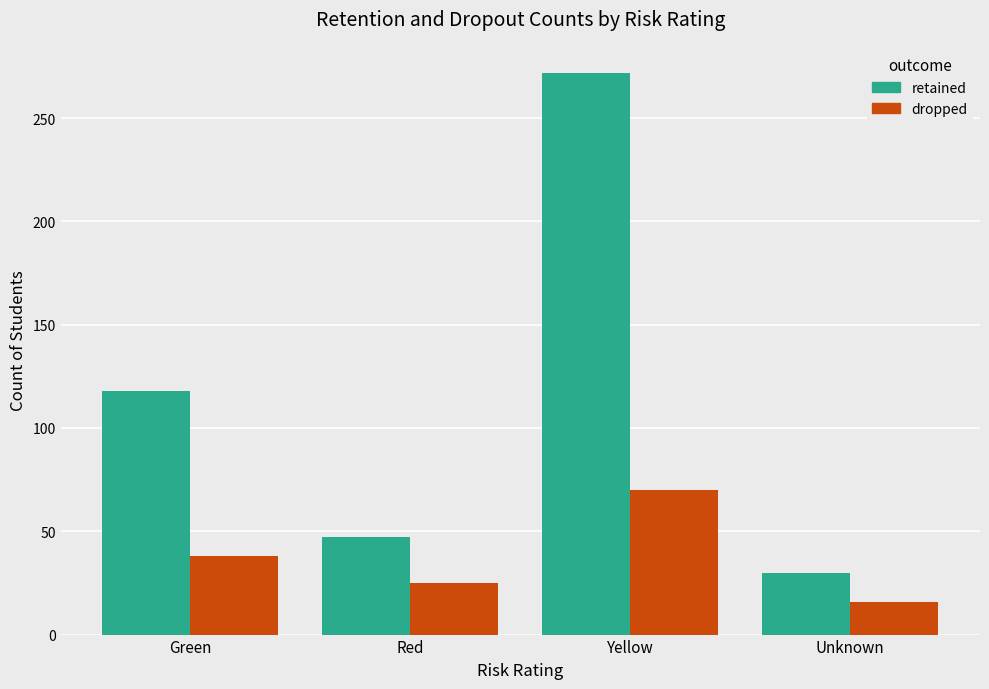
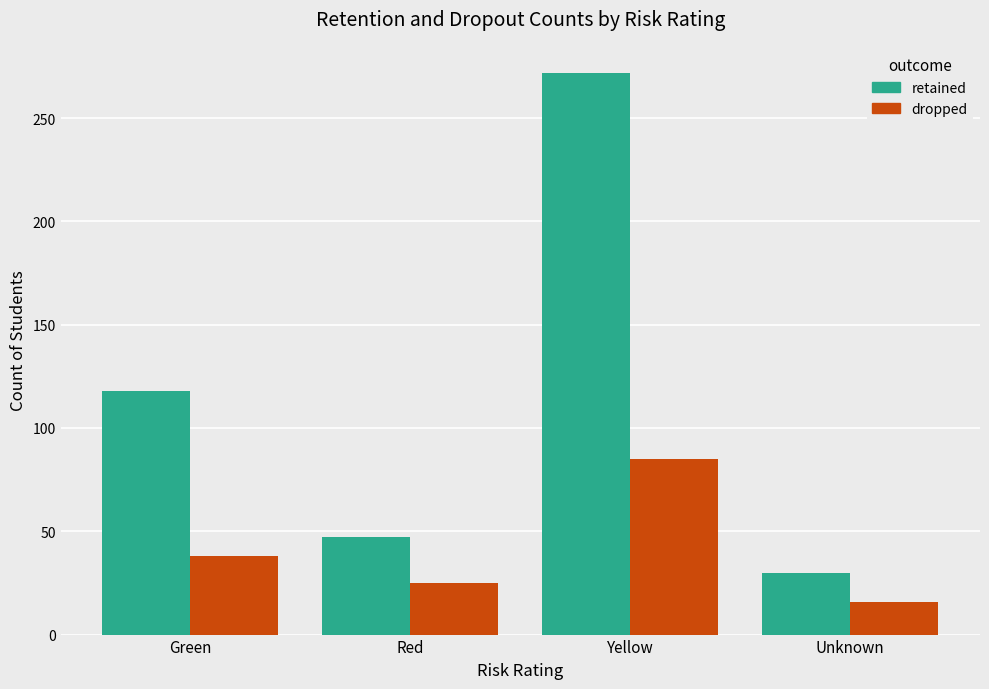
dropped, Yellow: 70 -> 85
